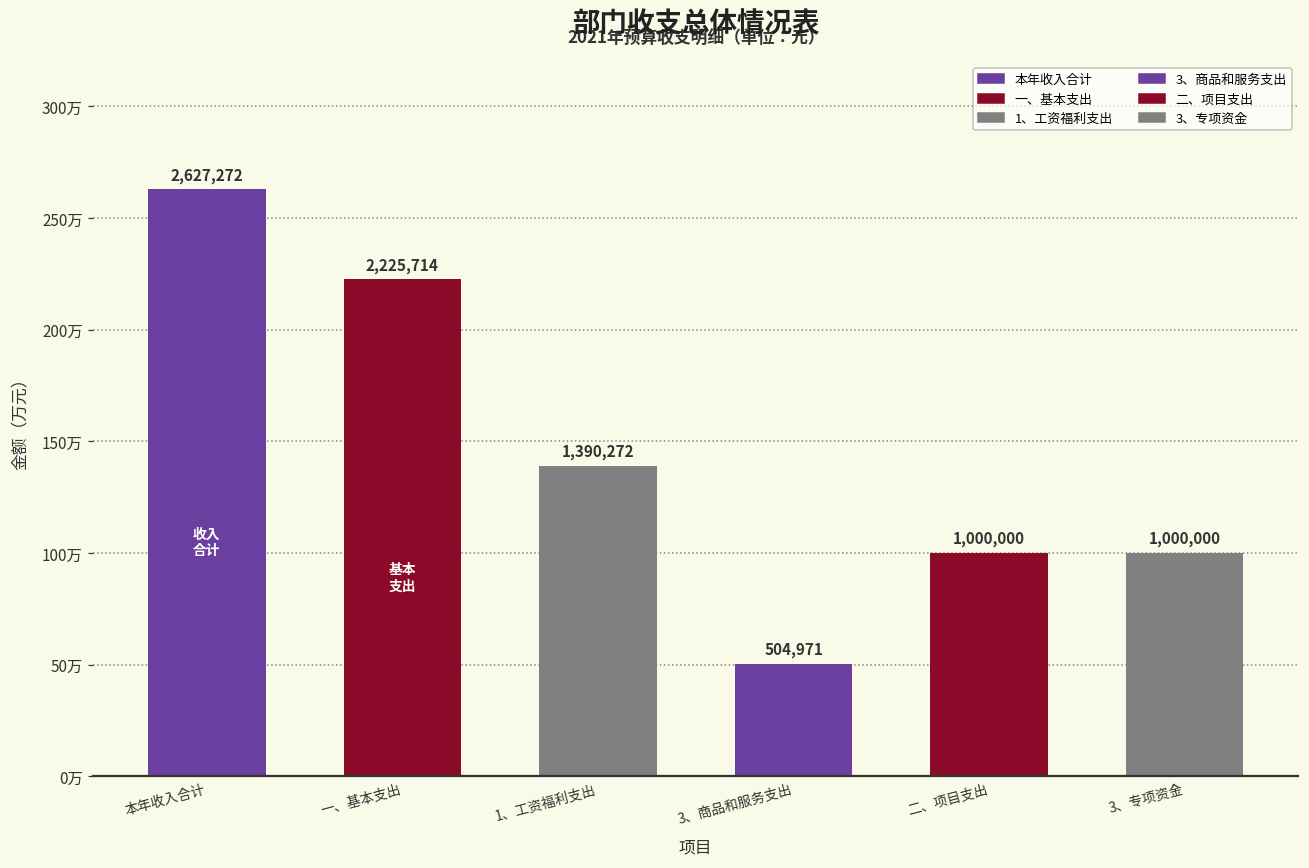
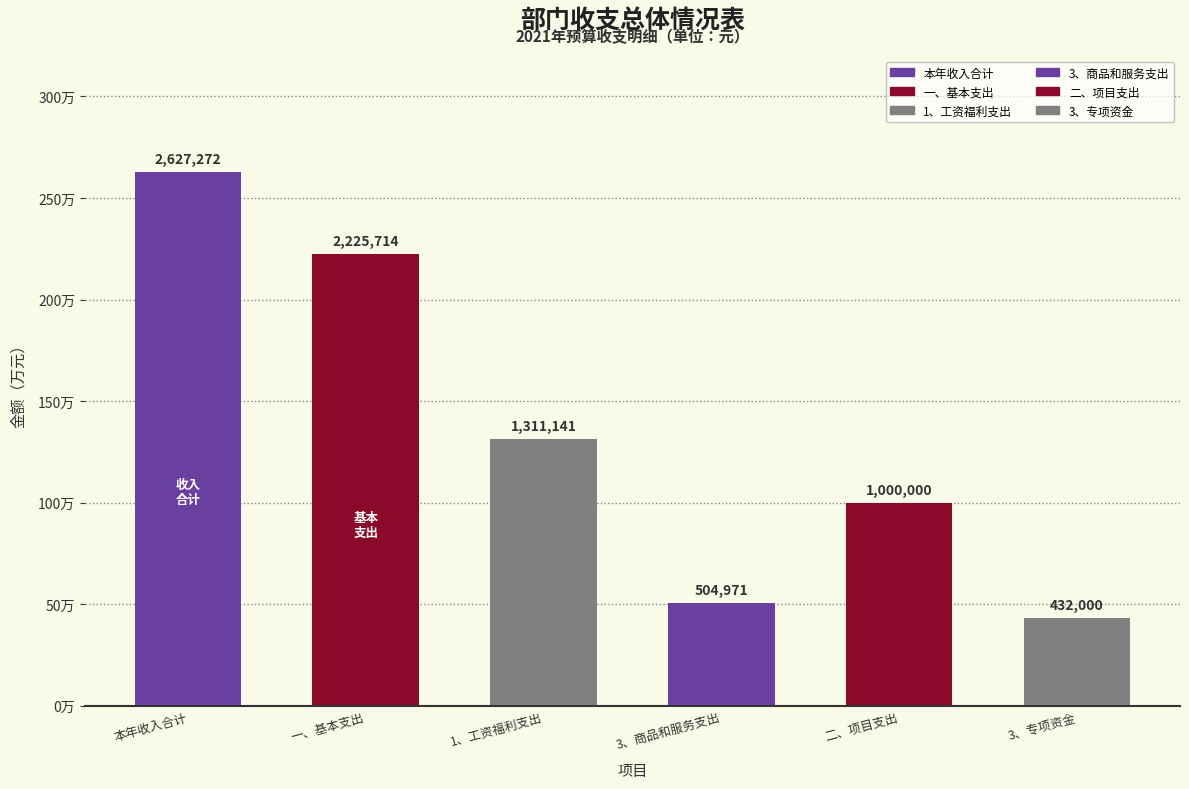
1、工资福利支出: 1,390,272 -> 1,311,141
3、专项资金: 1,000,000 -> 432,000
